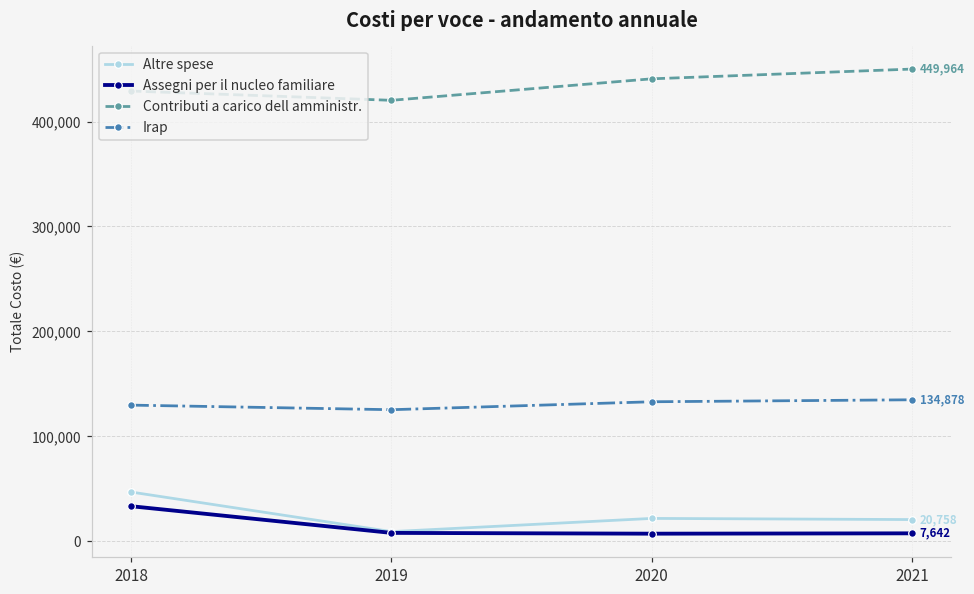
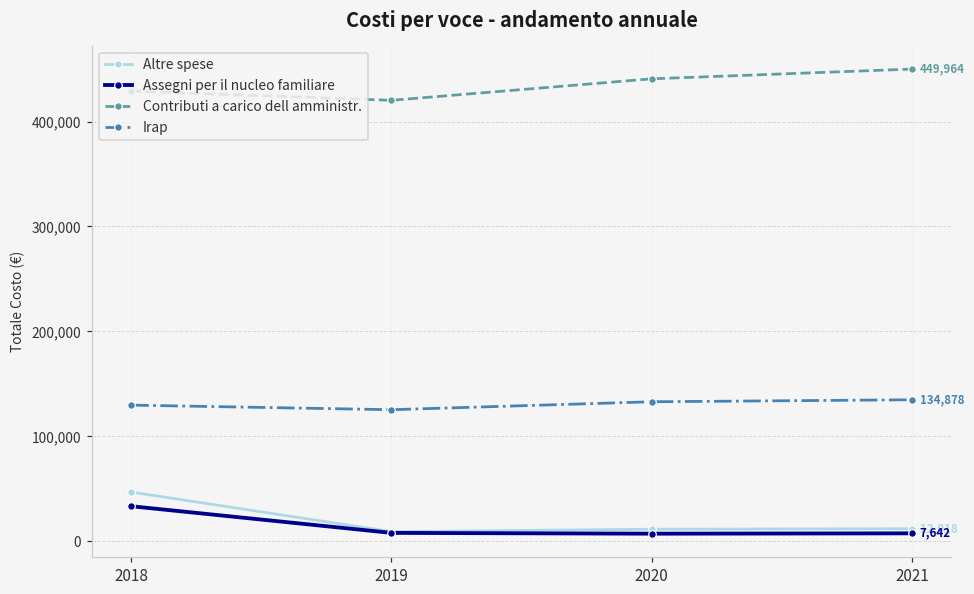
Altre spese, 2020: 20,000 -> 10,000
Altre spese, 2021: 20,758 -> 12,018
